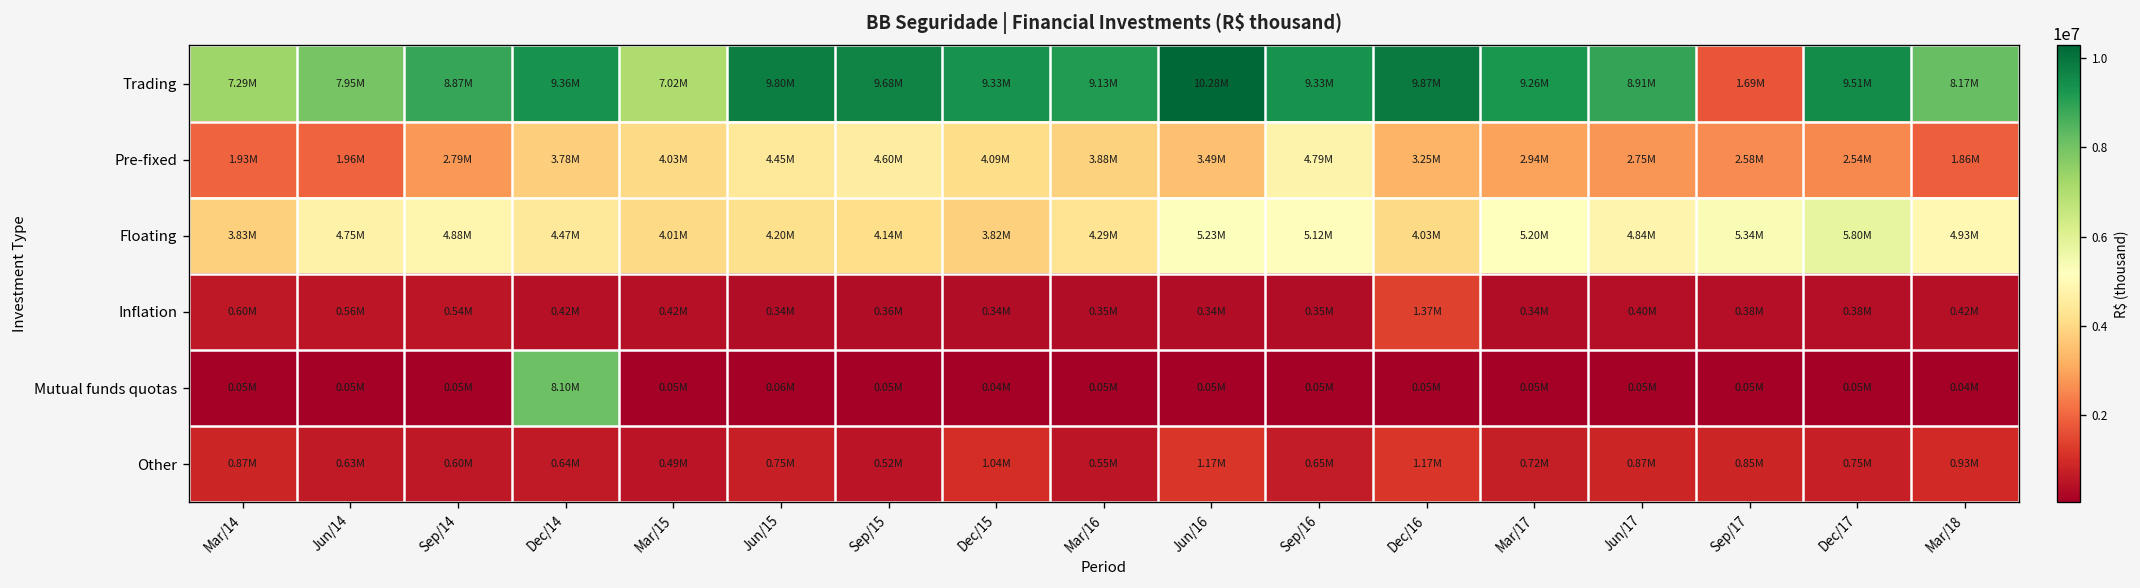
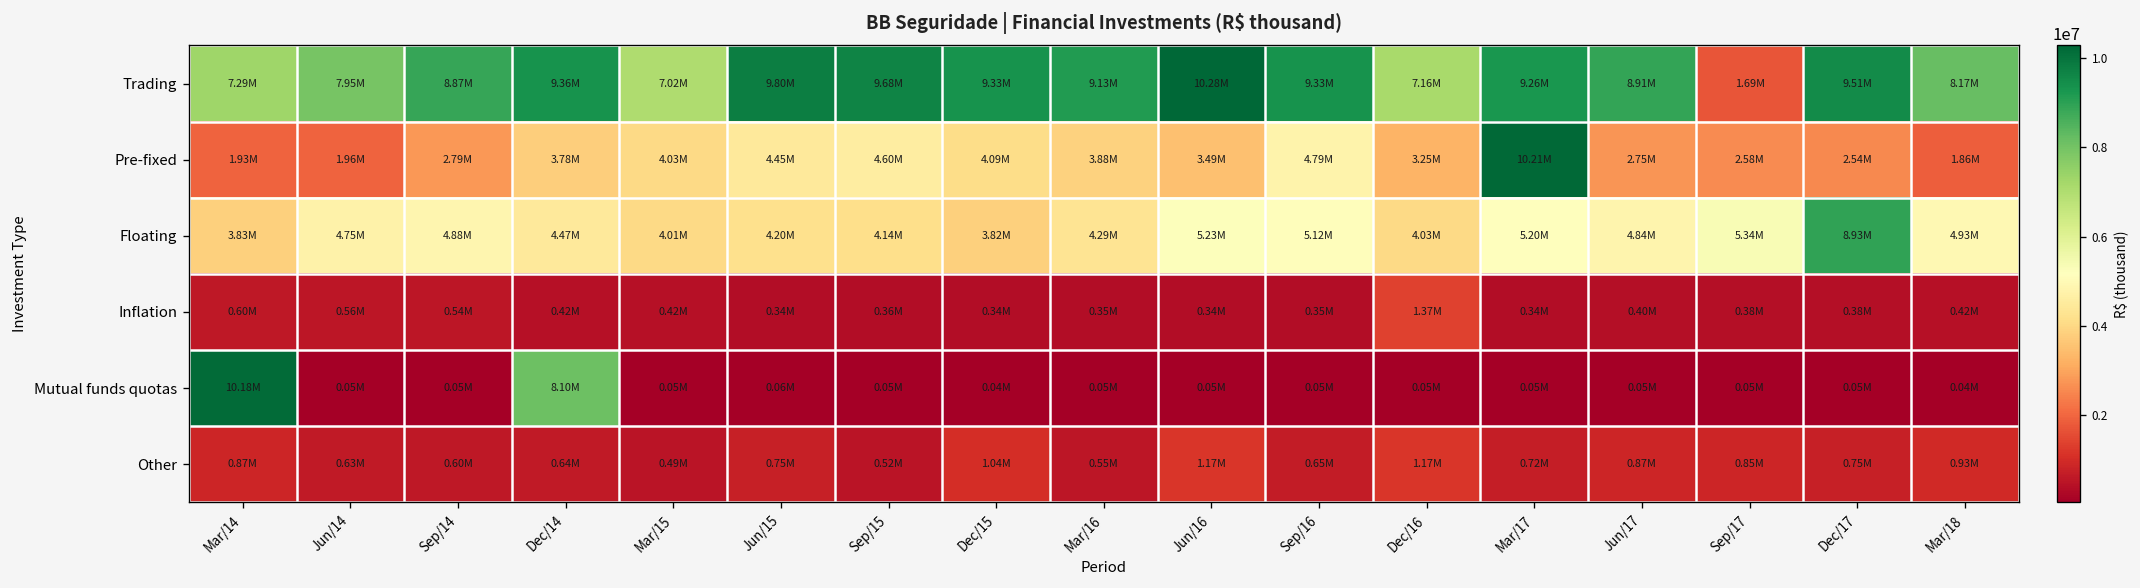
Trading, Dec/16: 9.87M -> 7.16M
Pre-fixed, Mar/17: 2.94M -> 10.21M
Floating, Dec/17: 5.80M -> 8.93M
Mutual funds quotas, Mar/14: 0.05M -> 10.18M
